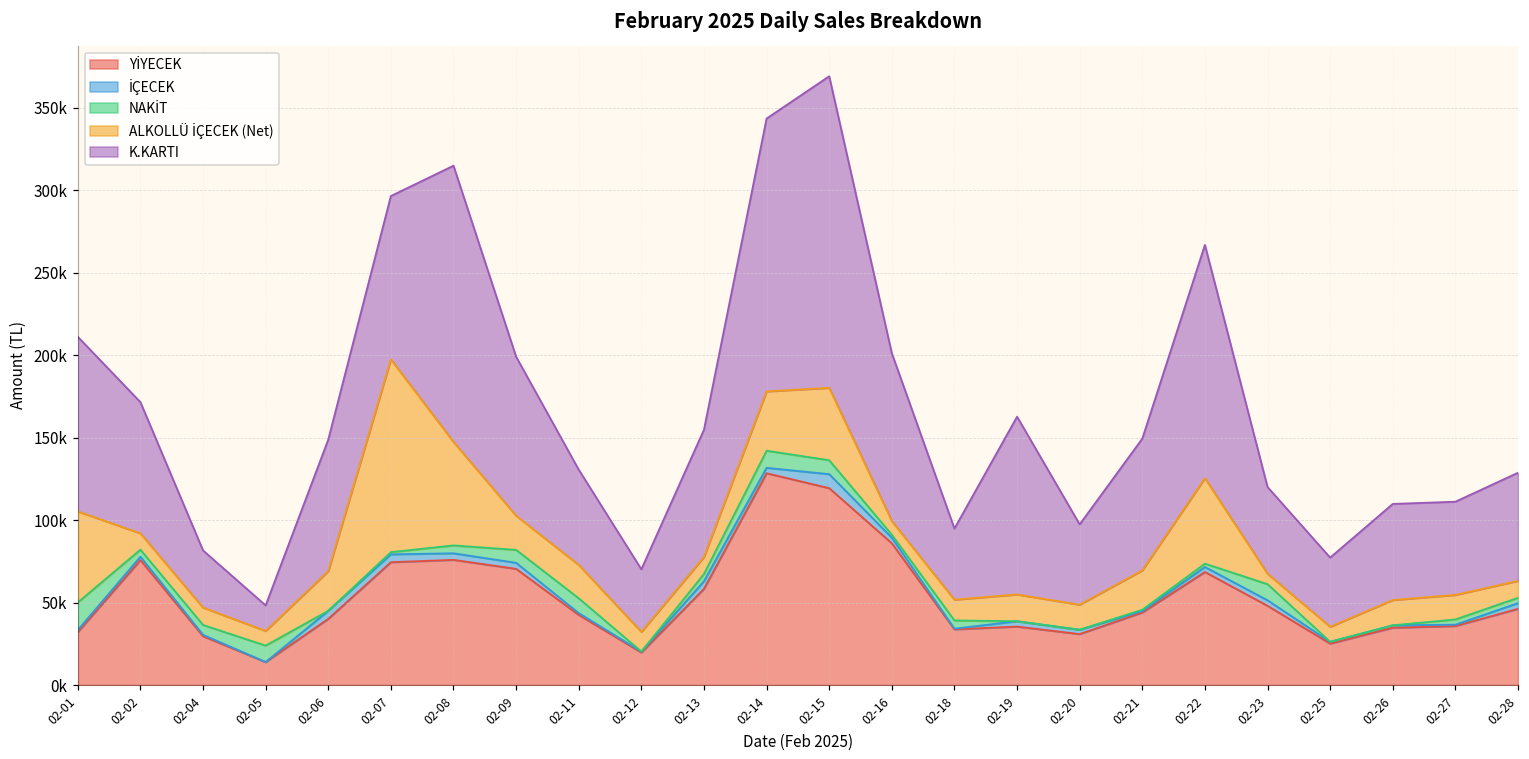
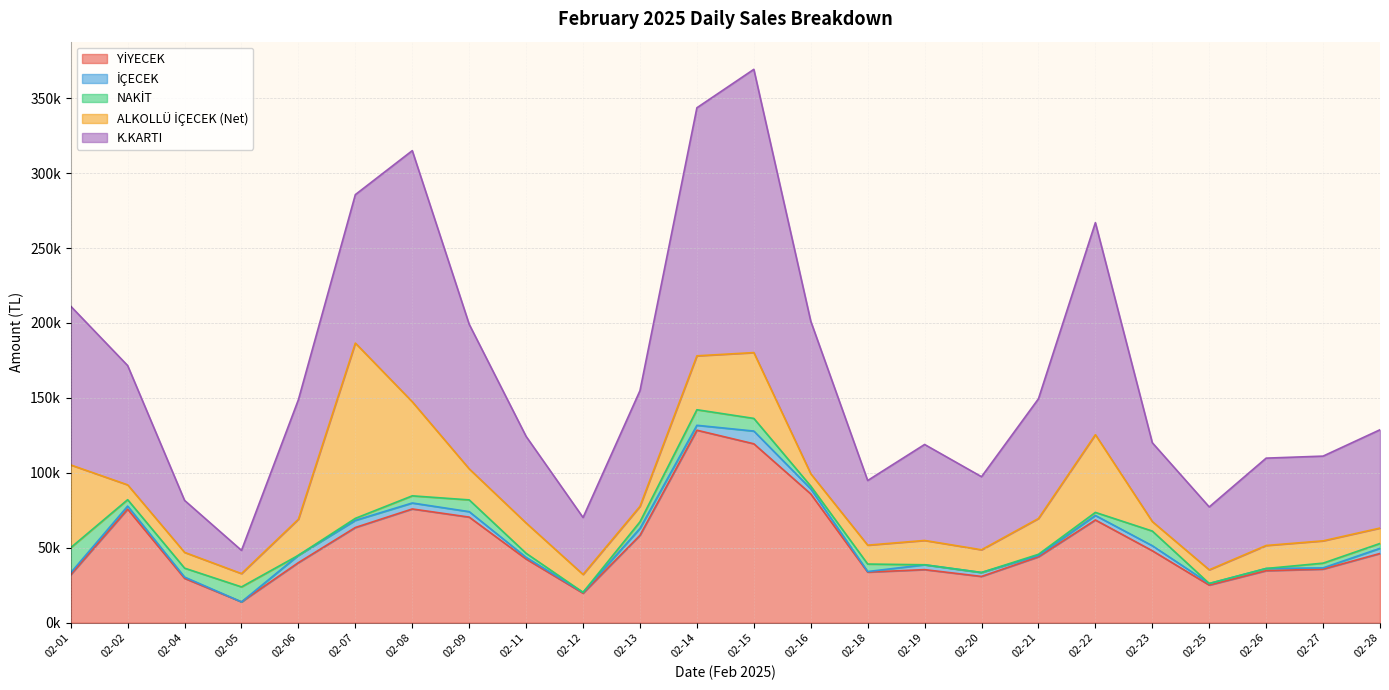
YİYECEK, 02-07: 74000 -> 64000
NAKİT, 02-11: 9000 -> 3000
K.KARTI, 02-19: 108000 -> 64000
